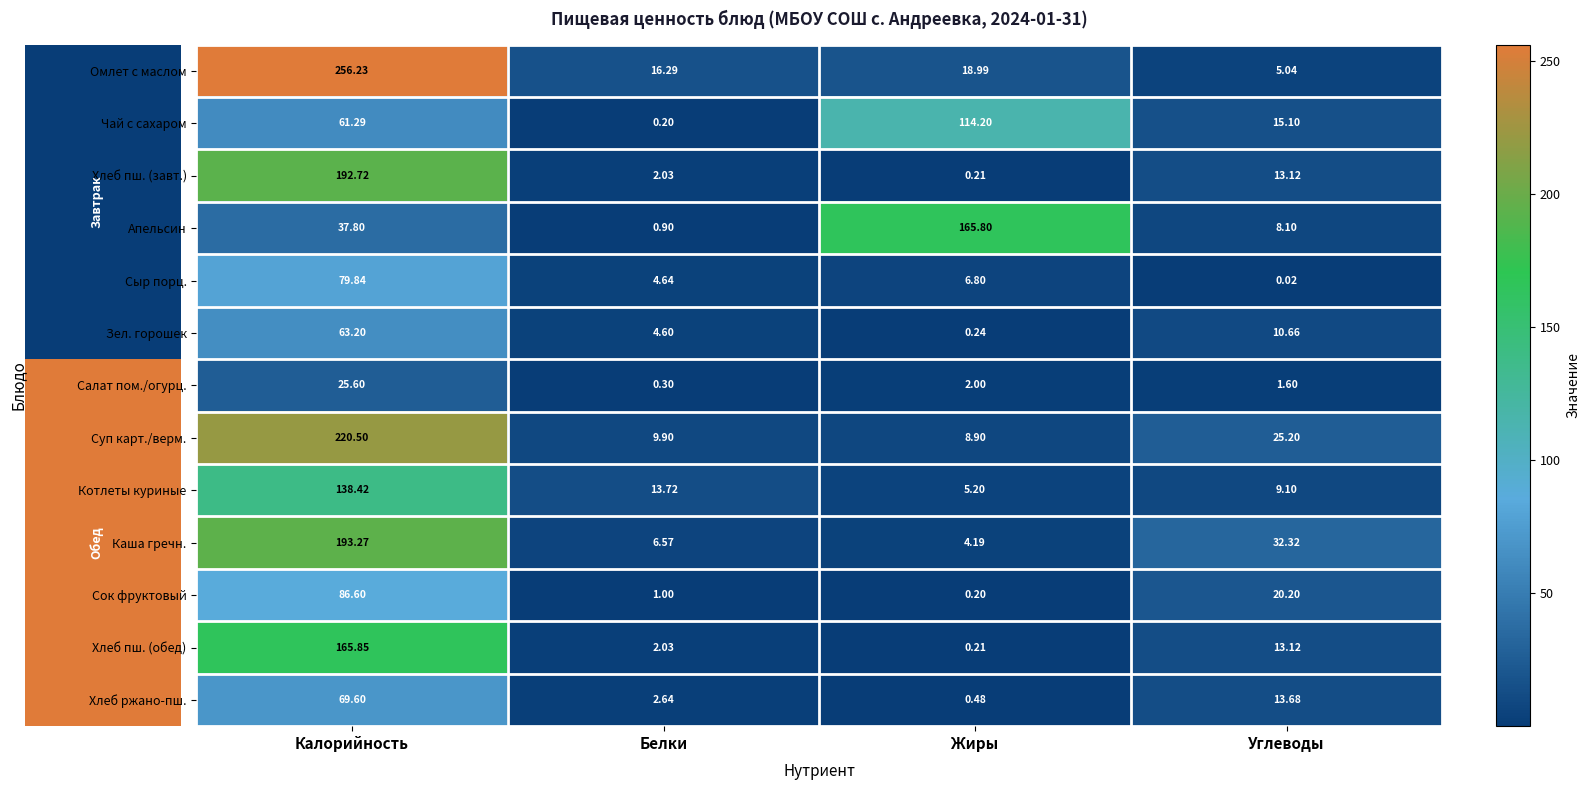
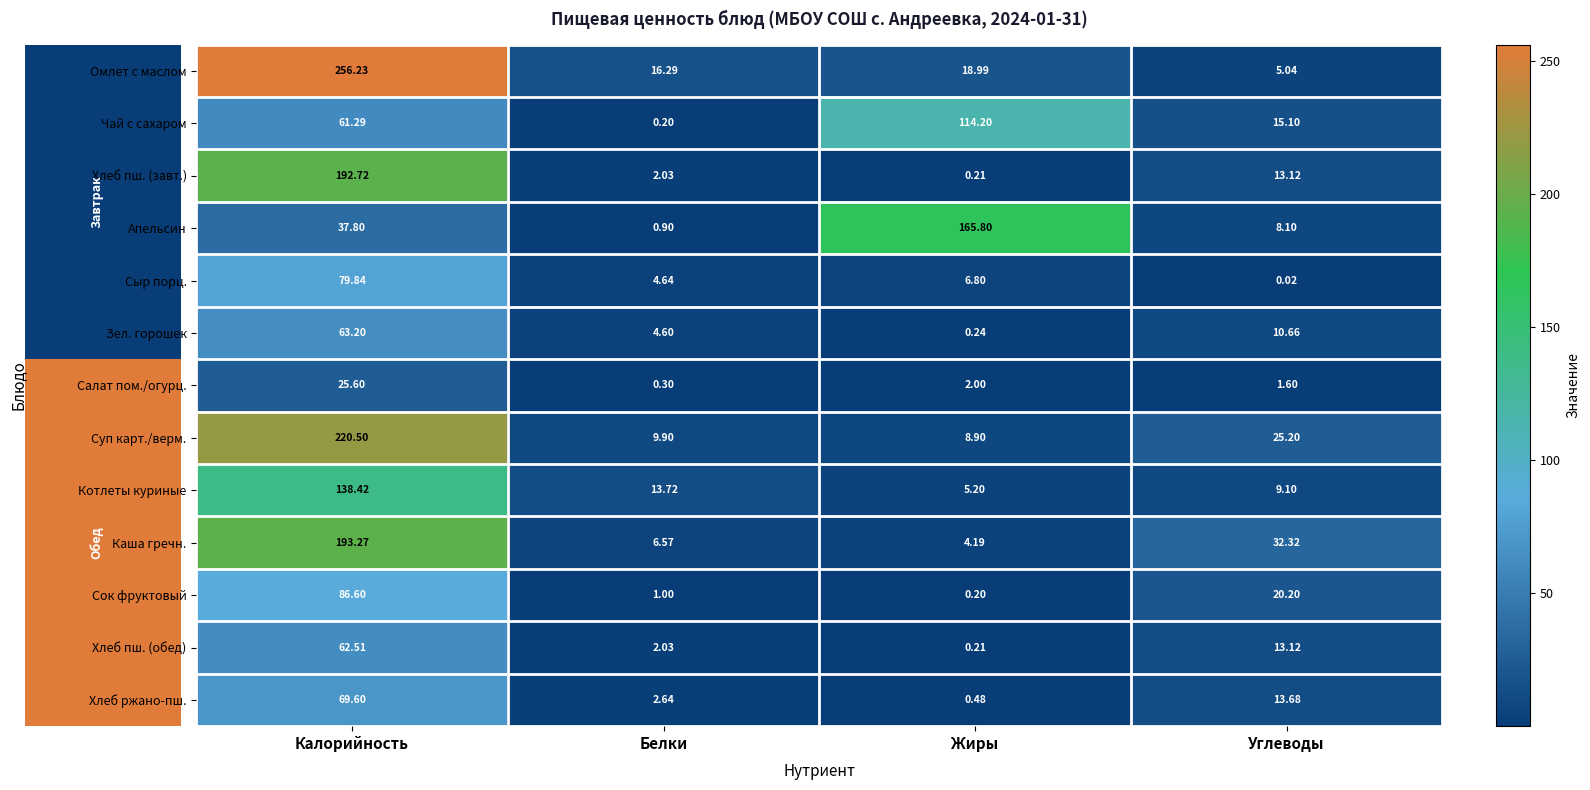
Хлеб пш. (обед), Калорийность: 165.85 -> 62.51
